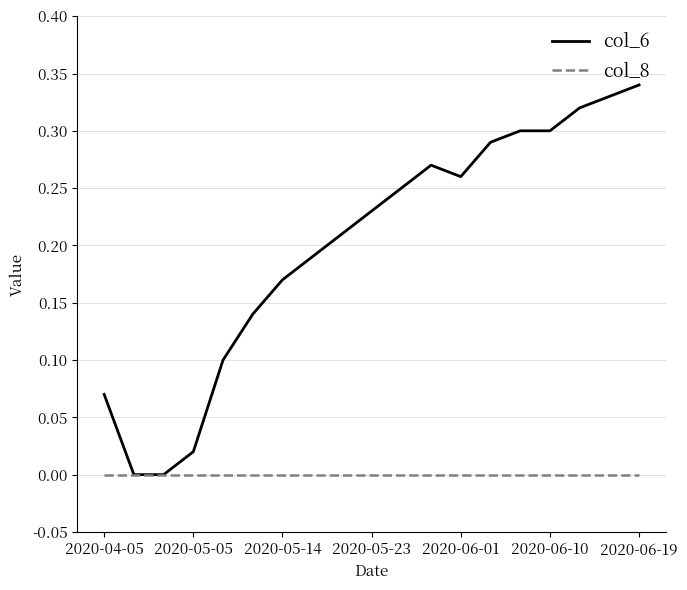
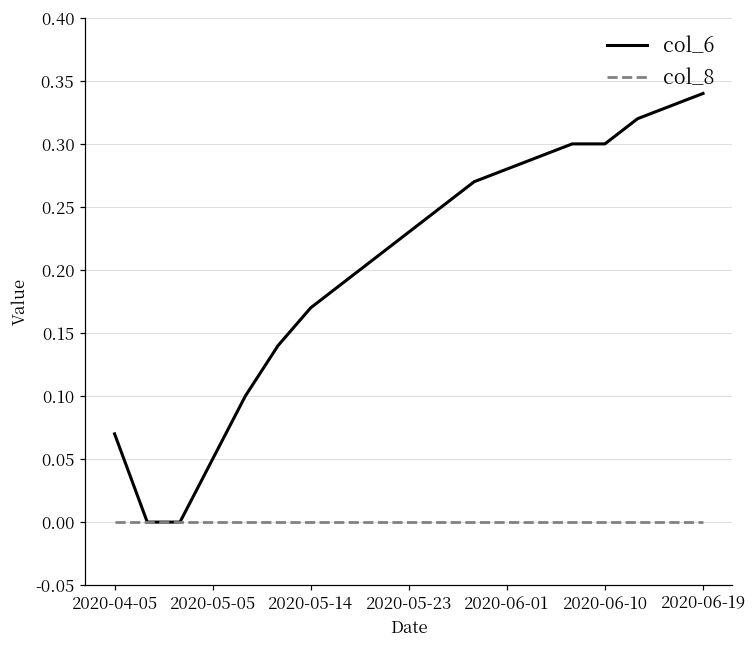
col_6, 2020-05-05: 0.02 -> 0.05
col_6, 2020-06-01: 0.26 -> 0.28
